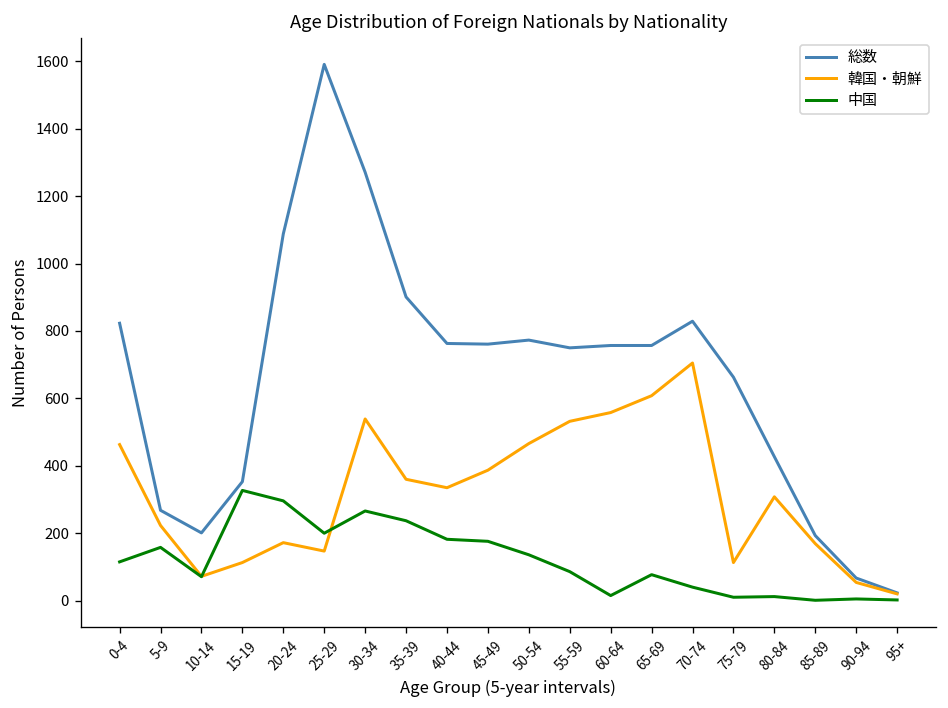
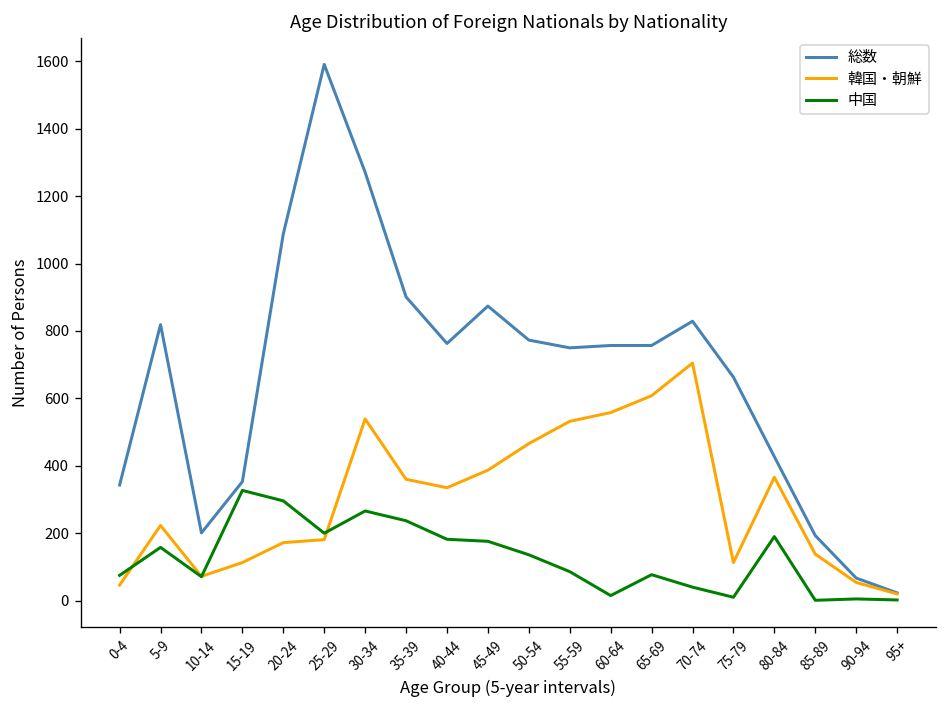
総数, 0-4: 820 -> 340
韓国・朝鮮, 0-4: 460 -> 50
中国, 0-4: 120 -> 80
総数, 5-9: 270 -> 820
韓国・朝鮮, 25-29: 150 -> 180
総数, 45-49: 760 -> 870
韓国・朝鮮, 80-84: 310 -> 370
中国, 80-84: 10 -> 190
韓国・朝鮮, 85-89: 170 -> 140
